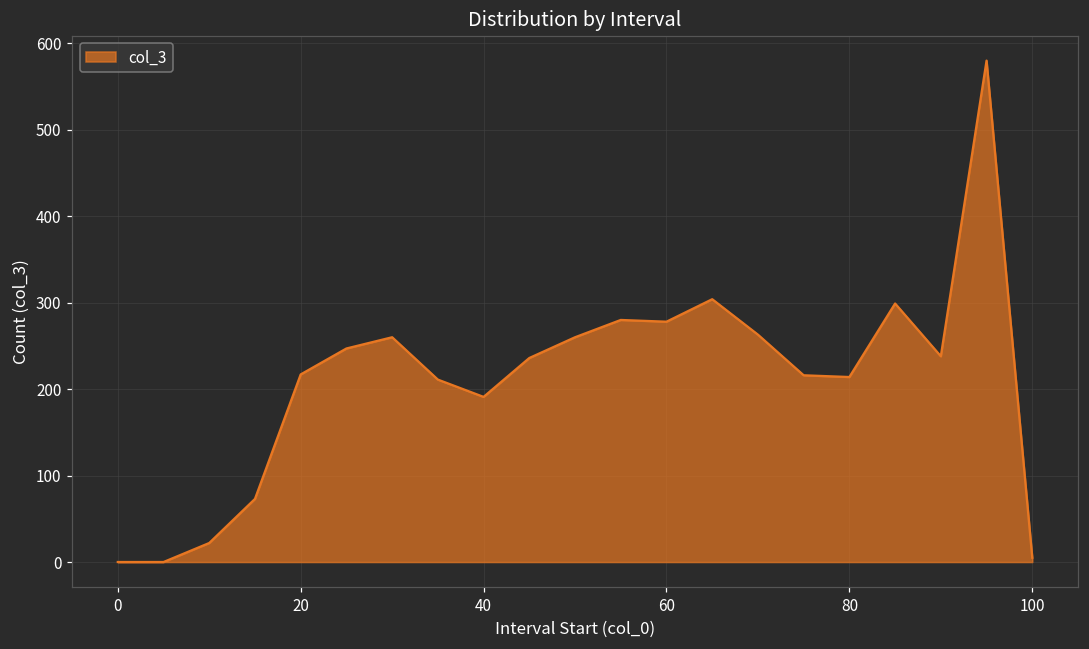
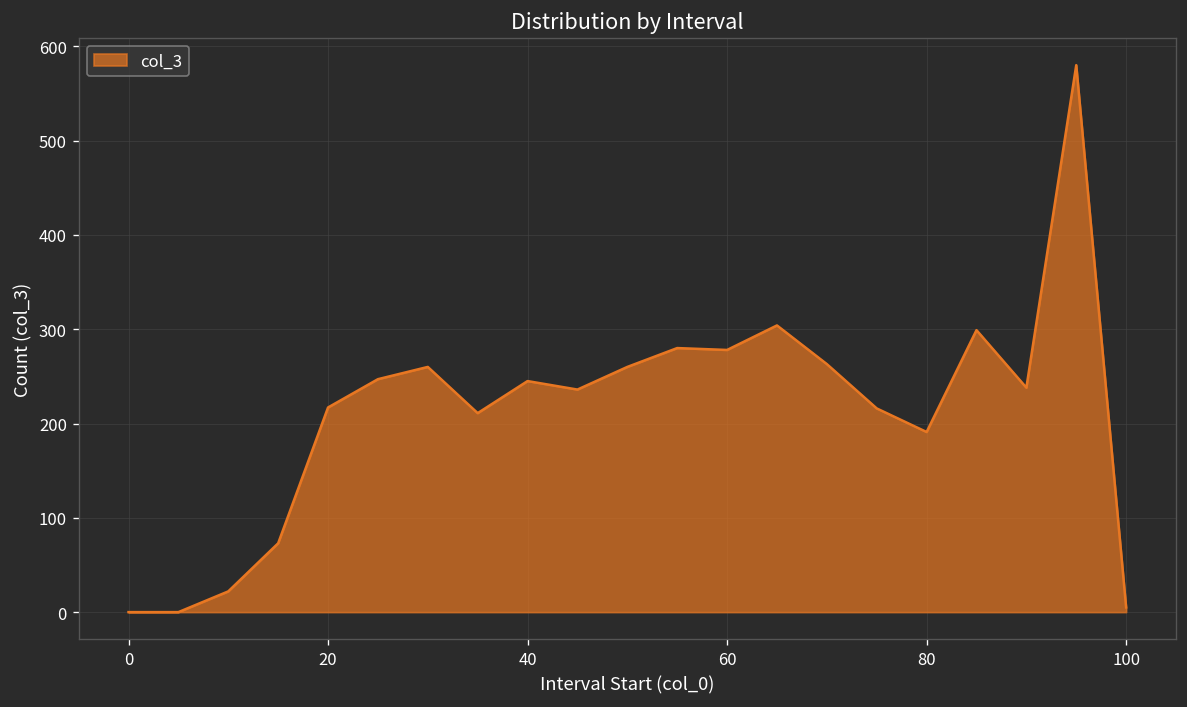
40: 190 -> 250
80: 210 -> 190
